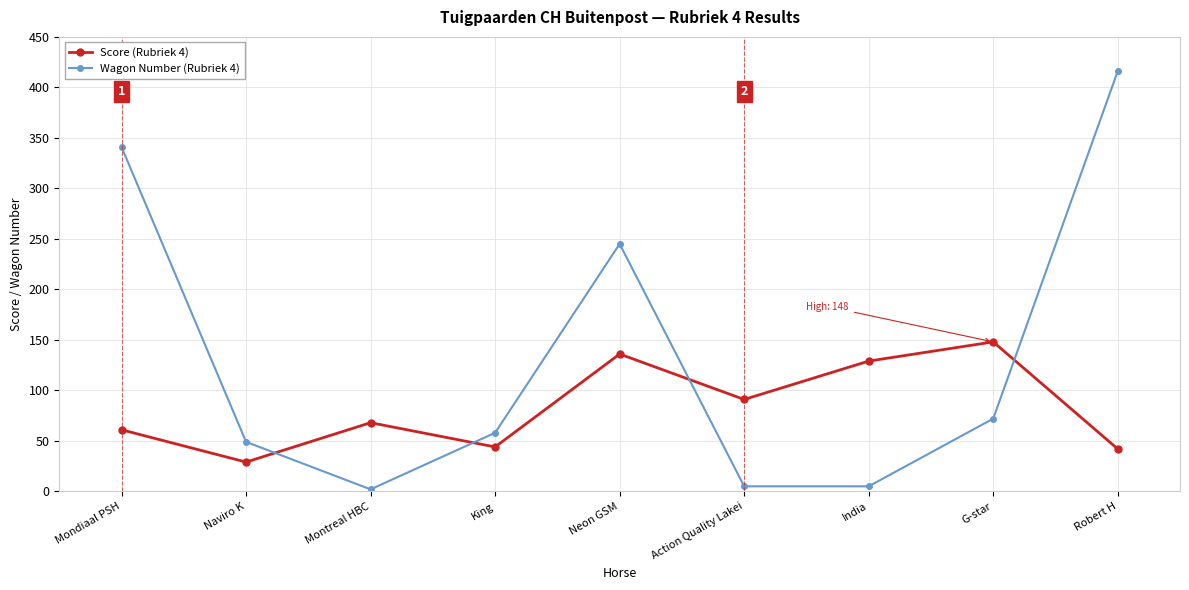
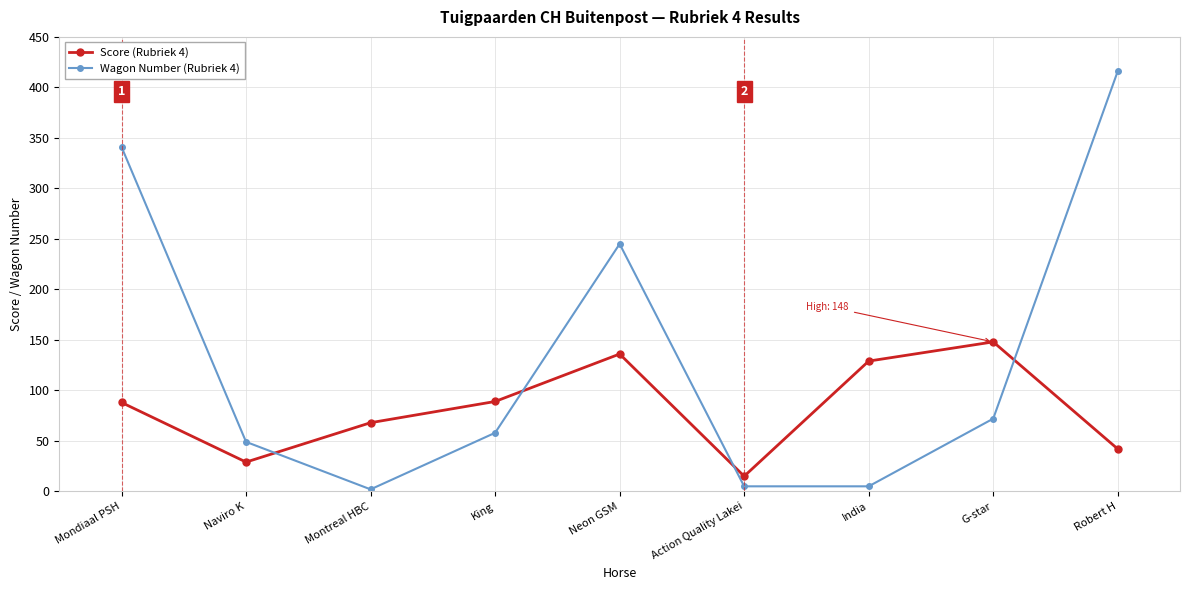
Score (Rubriek 4), Mondiaal PSH: 61 -> 88
Score (Rubriek 4), King: 44 -> 89
Score (Rubriek 4), Action Quality Lakei: 91 -> 15
